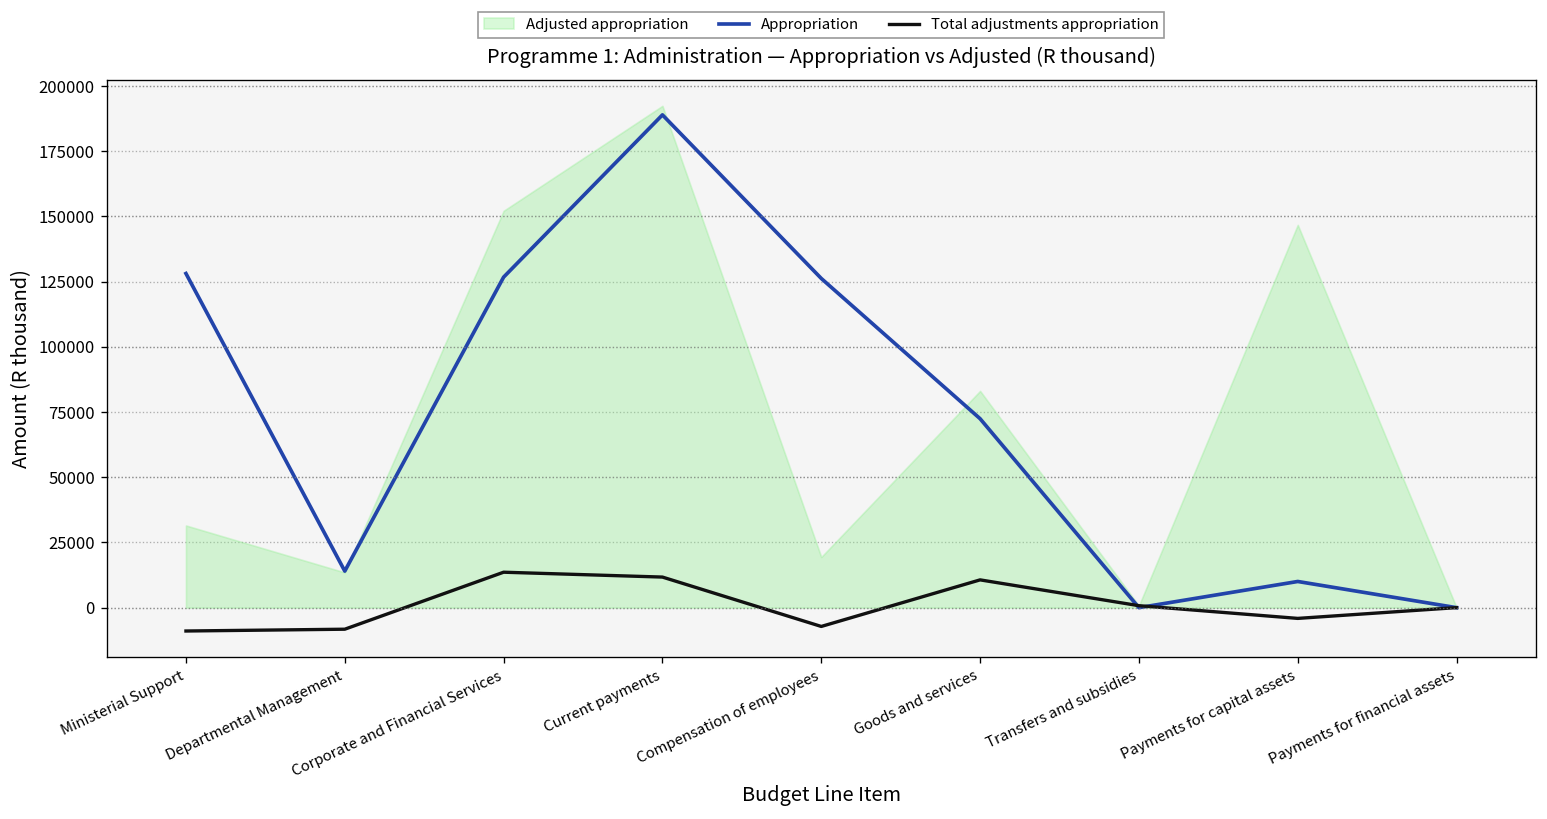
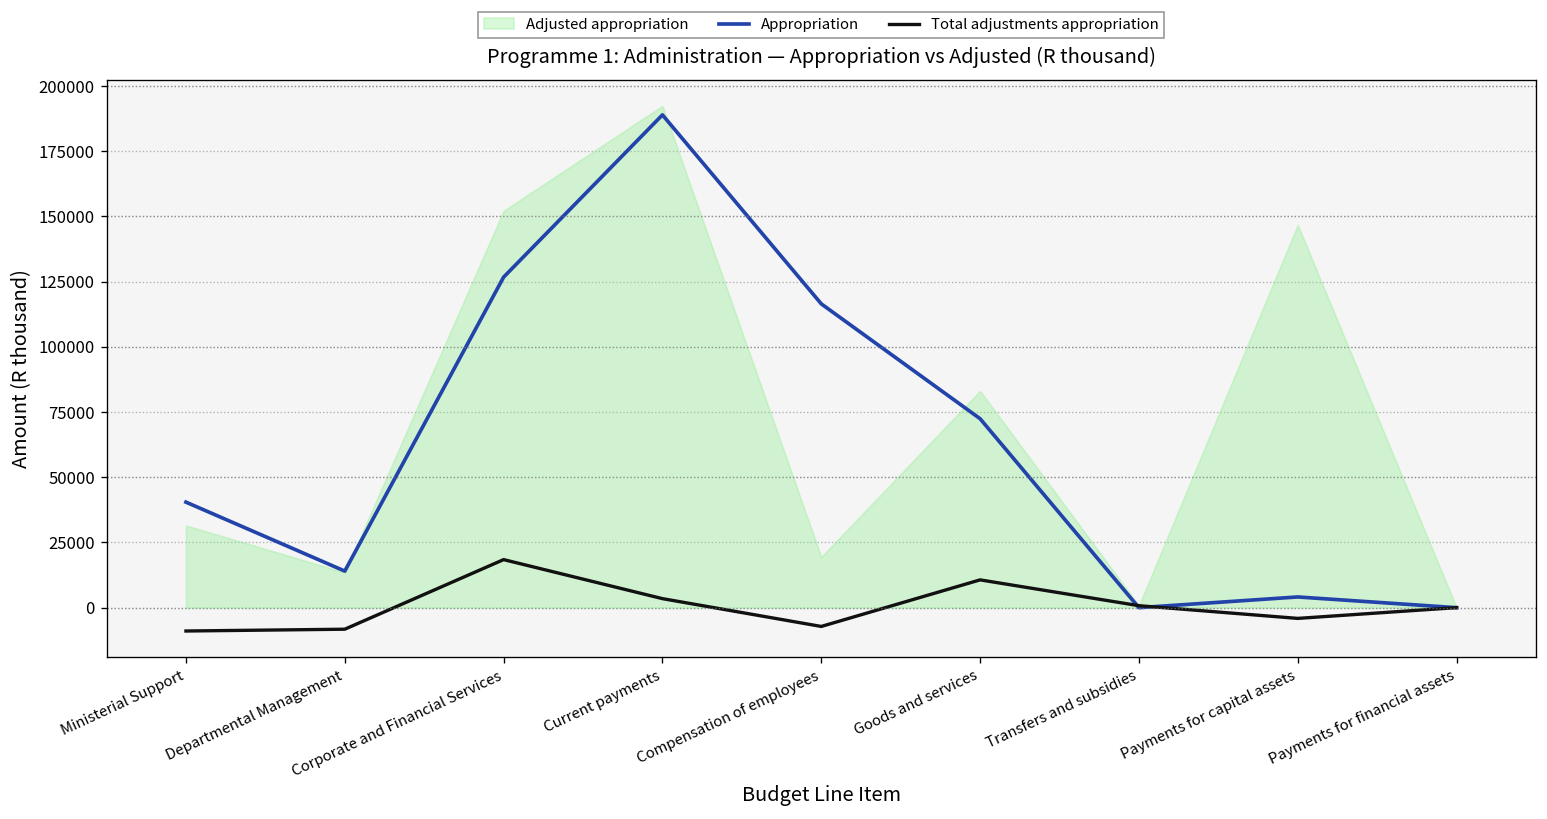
Appropriation, Ministerial Support: 128000 -> 40000
Total adjustments appropriation, Corporate and Financial Services: 14000 -> 18000
Total adjustments appropriation, Current payments: 12000 -> 3000
Appropriation, Compensation of employees: 126000 -> 116000
Appropriation, Payments for capital assets: 10000 -> 4000
